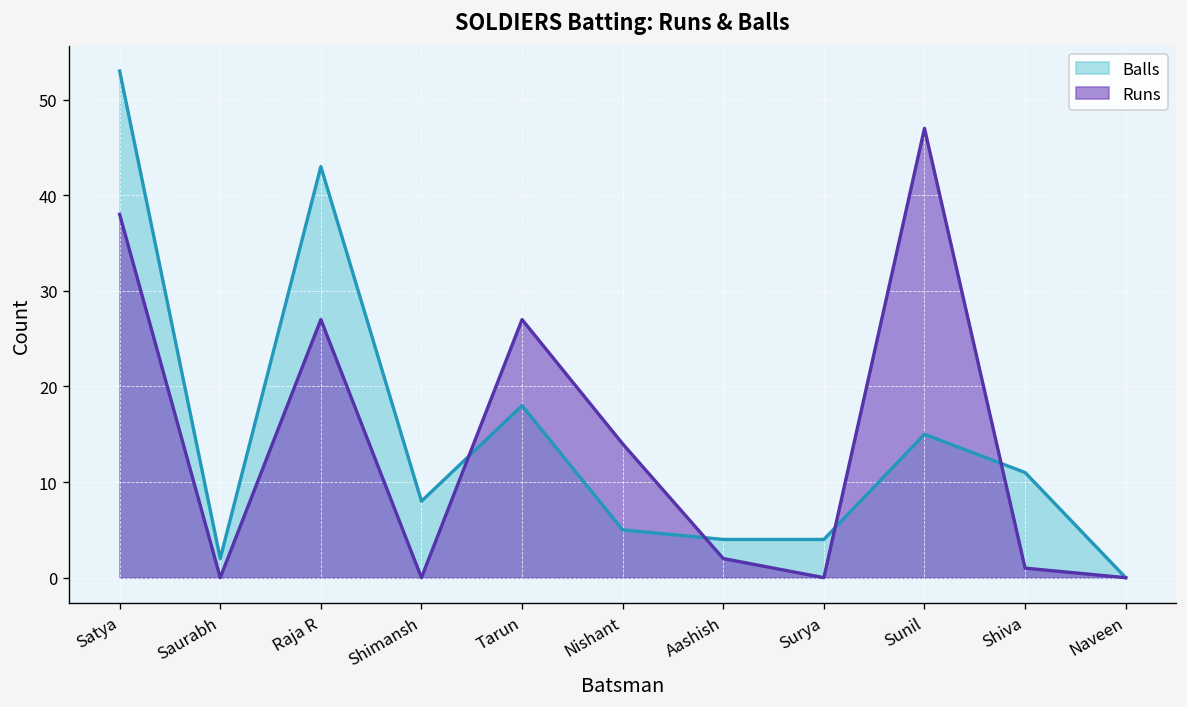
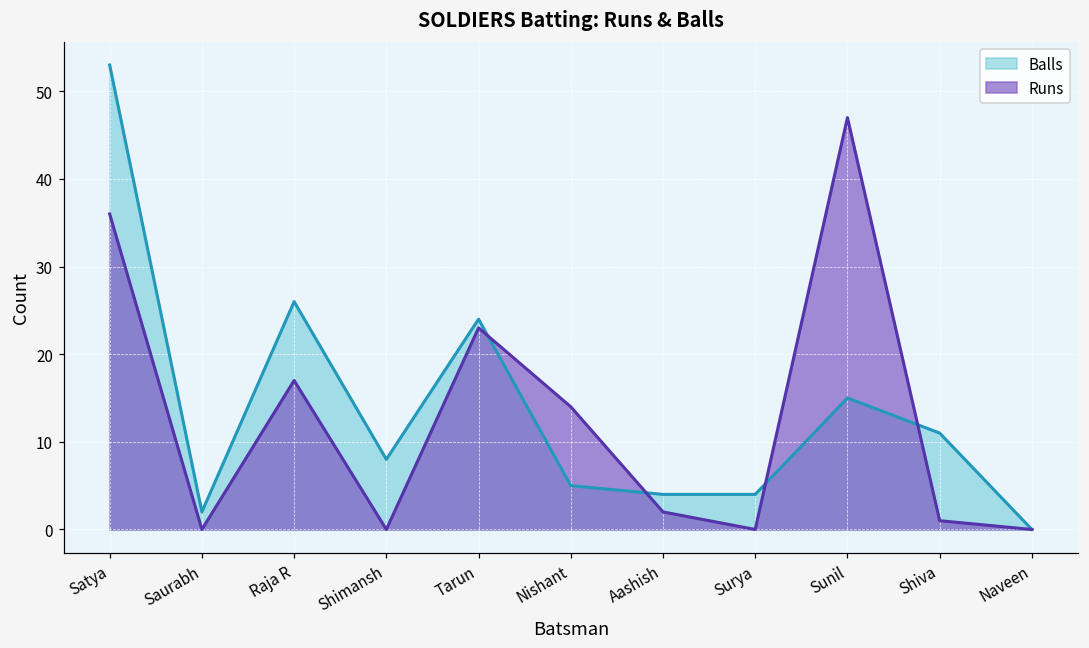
Runs, Satya: 38 -> 36
Balls, Raja R: 43 -> 26
Runs, Raja R: 27 -> 17
Balls, Tarun: 18 -> 24
Runs, Tarun: 27 -> 23
